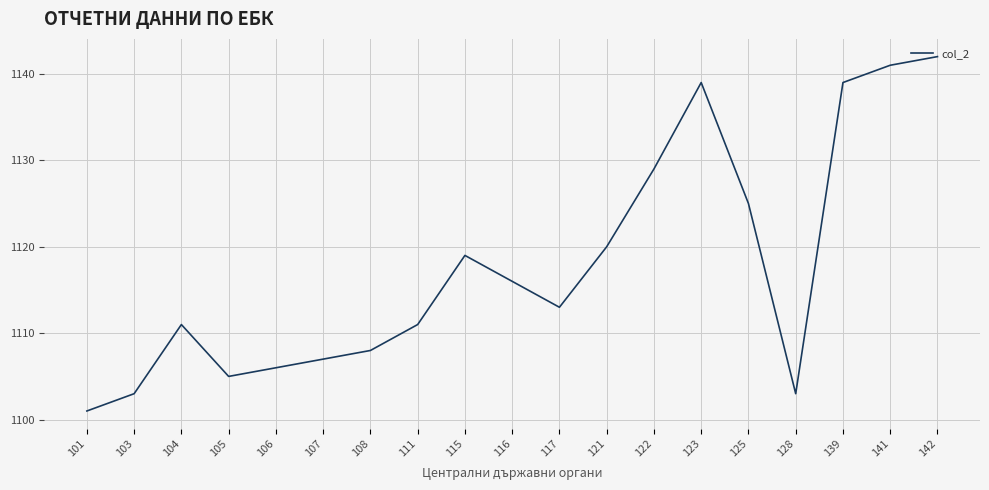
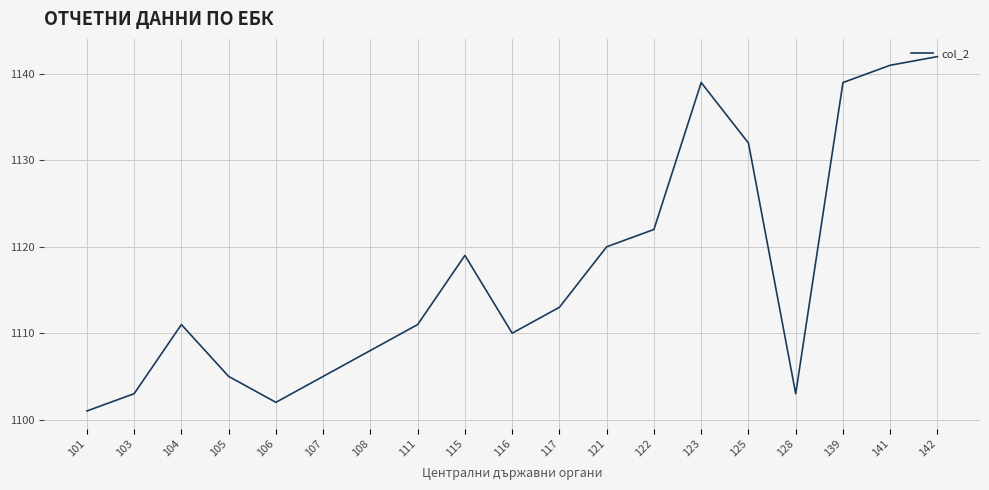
106: 1106 -> 1102
107: 1107 -> 1105
116: 1116 -> 1110
122: 1129 -> 1122
125: 1125 -> 1132
